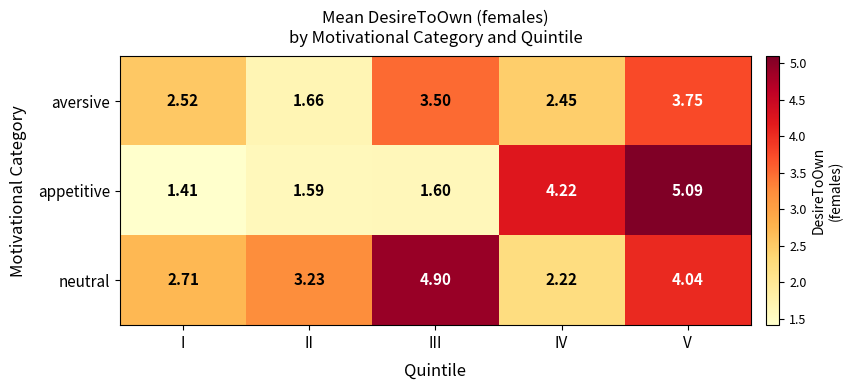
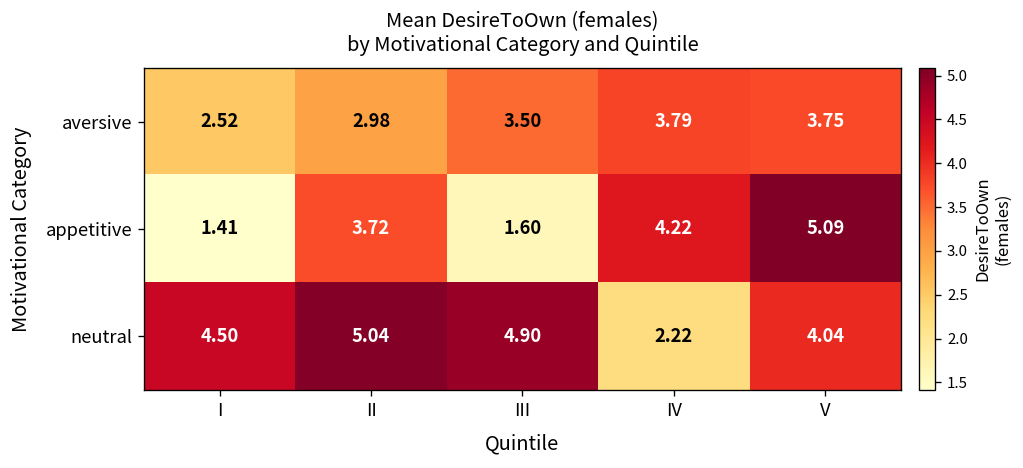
aversive, II: 1.66 -> 2.98
aversive, IV: 2.45 -> 3.79
appetitive, II: 1.59 -> 3.72
neutral, I: 2.71 -> 4.50
neutral, II: 3.23 -> 5.04
